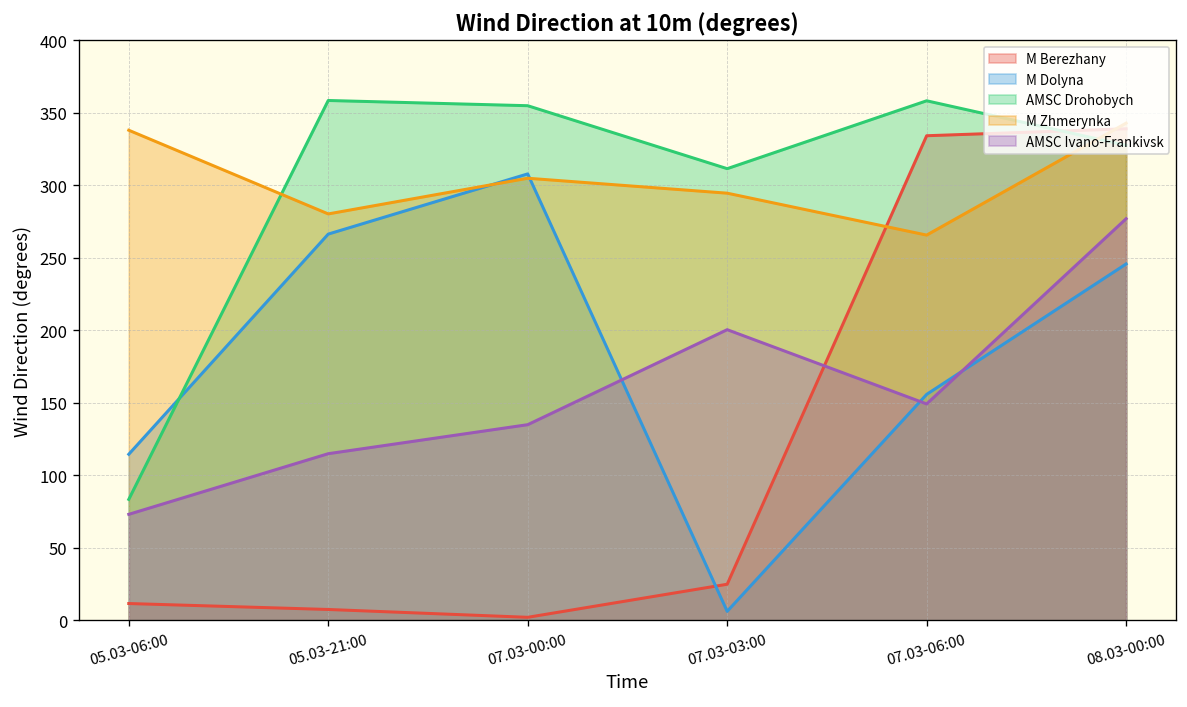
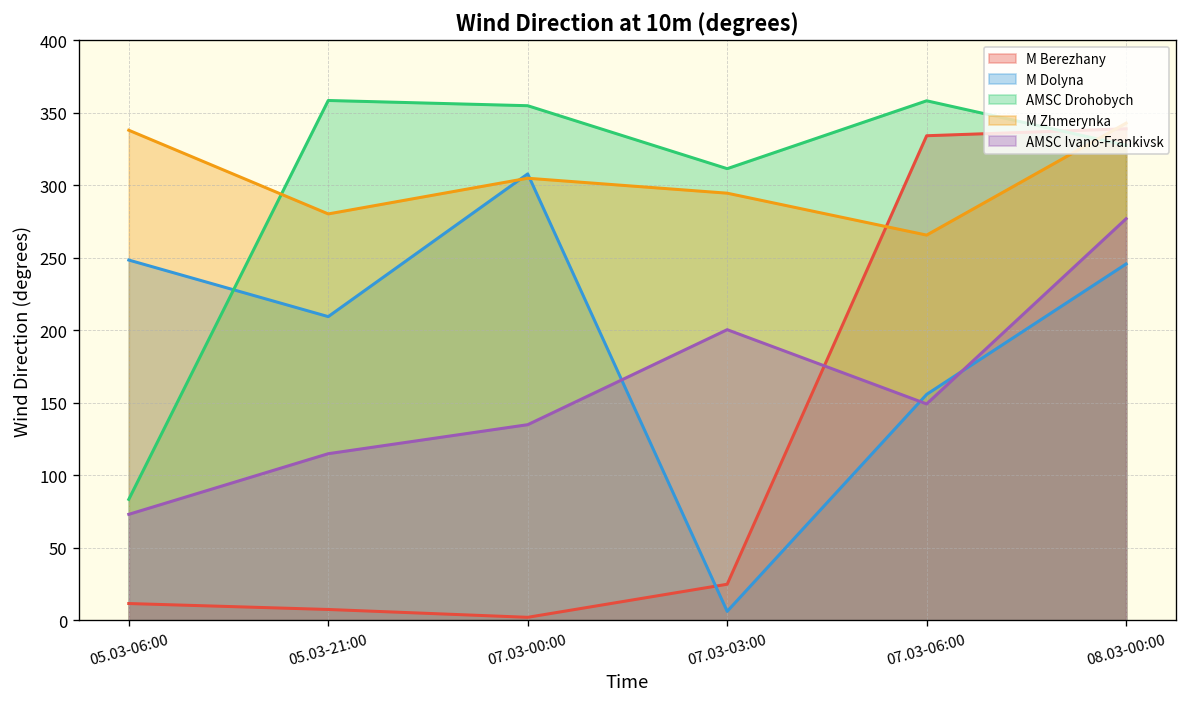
M Dolyna, 05.03-06:00: 115 -> 248
M Dolyna, 05.03-21:00: 266 -> 209
